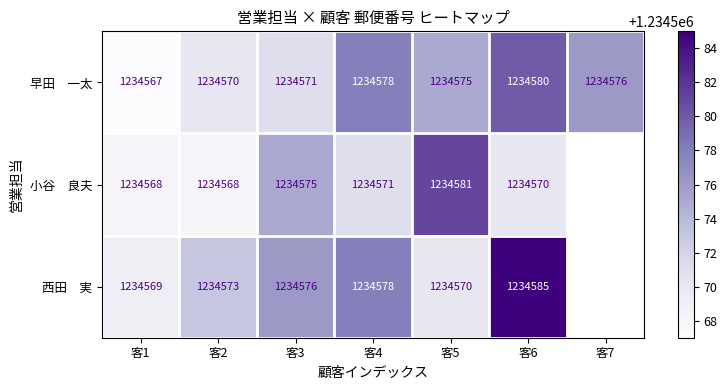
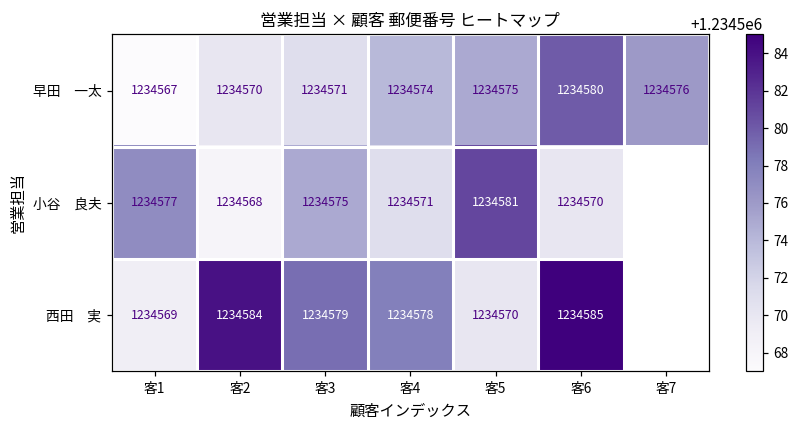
早田 一太, 客4: 1234578 -> 1234574
小谷 良夫, 客1: 1234568 -> 1234577
西田 実, 客2: 1234573 -> 1234584
西田 実, 客3: 1234576 -> 1234579
